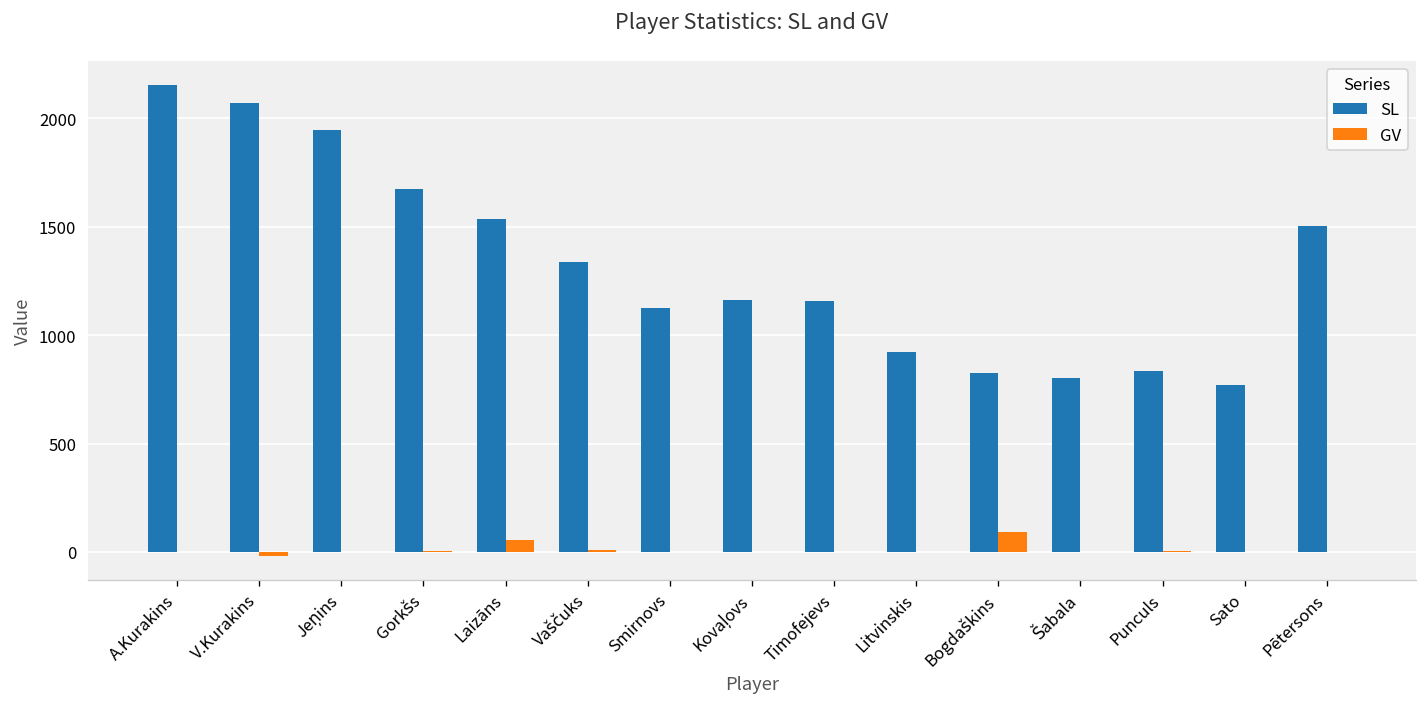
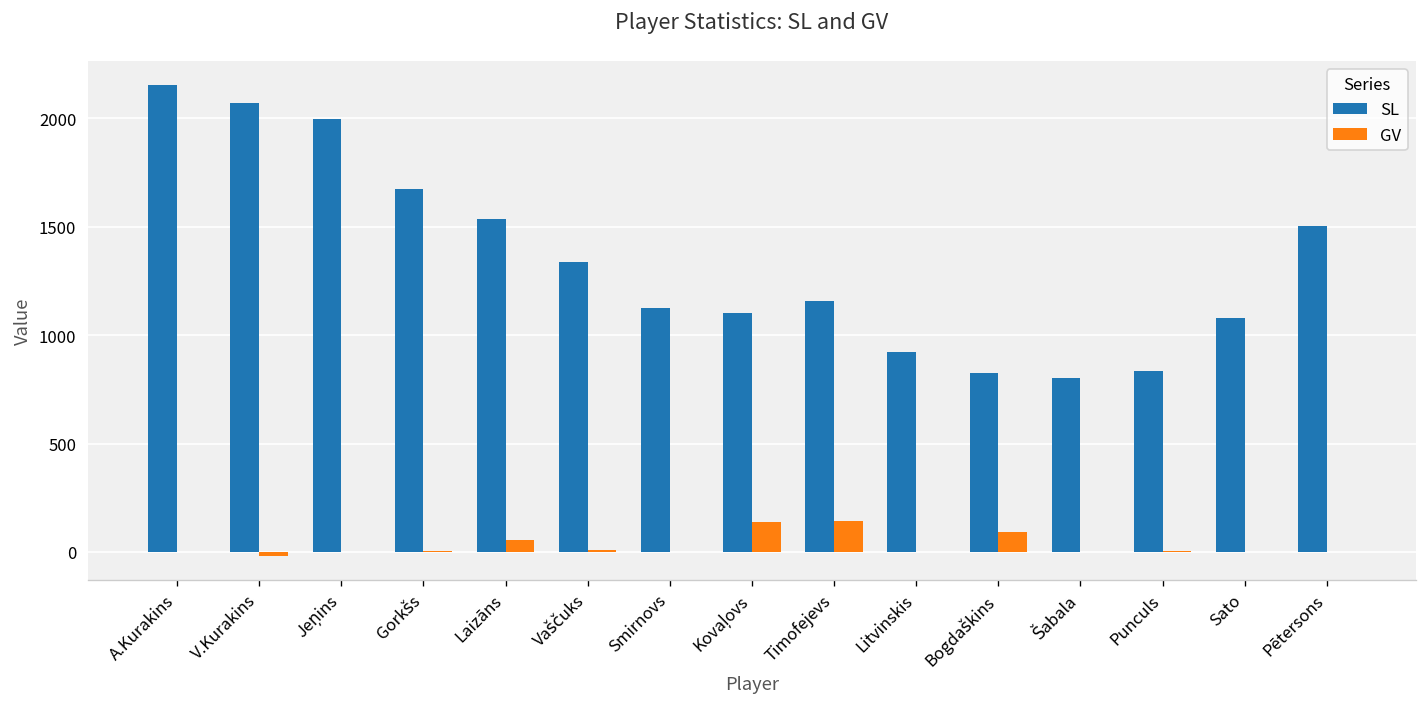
SL, Jeņins: 1950 -> 2000
SL, Kovaļovs: 1160 -> 1100
GV, Kovaļovs: 0 -> 140
GV, Timofejevs: 0 -> 140
SL, Sato: 770 -> 1080
